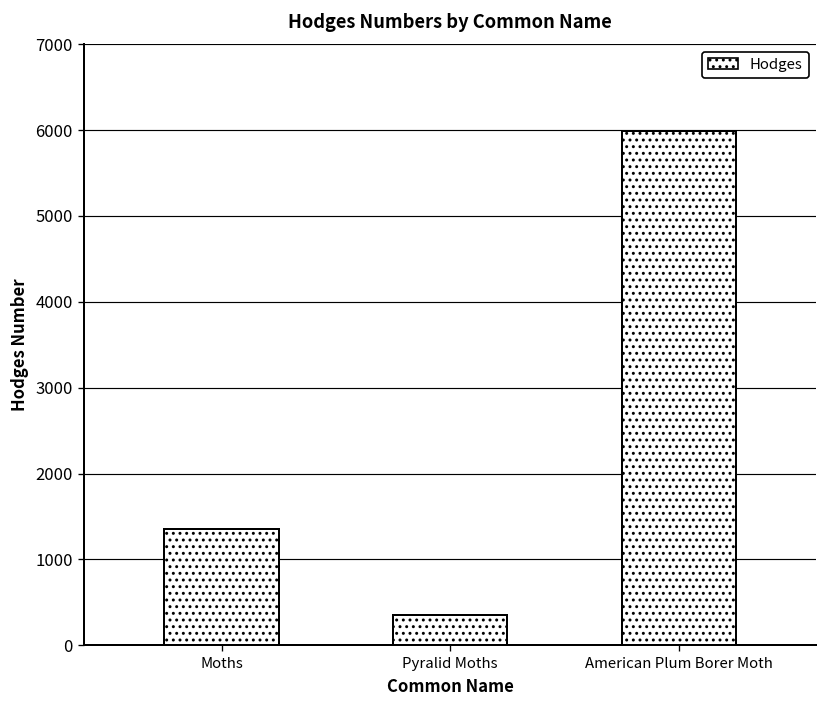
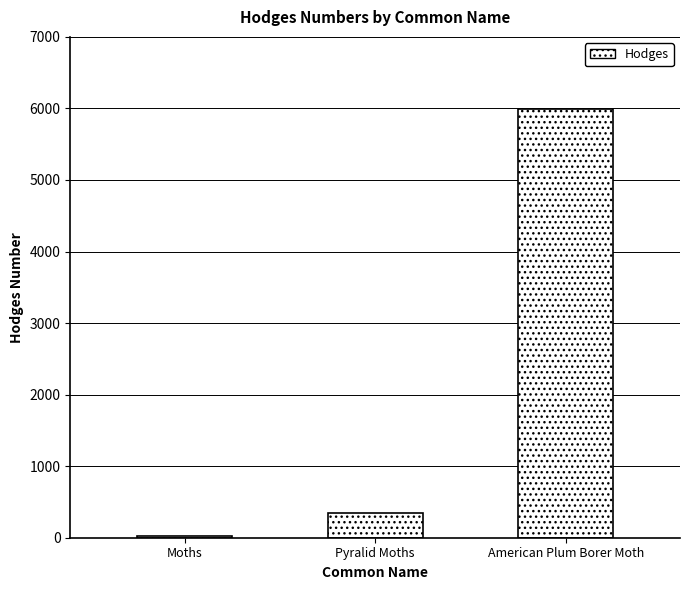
Moths: 1400 -> 0
